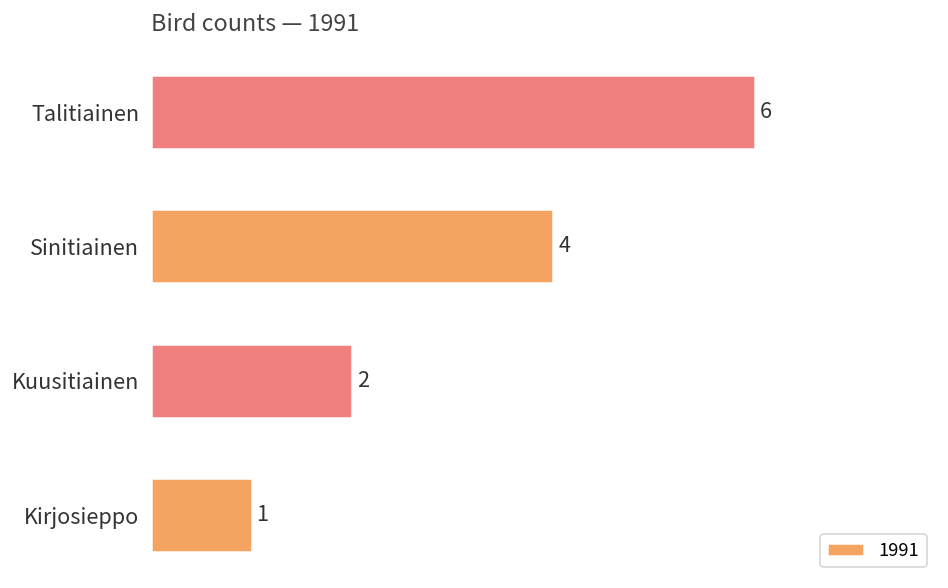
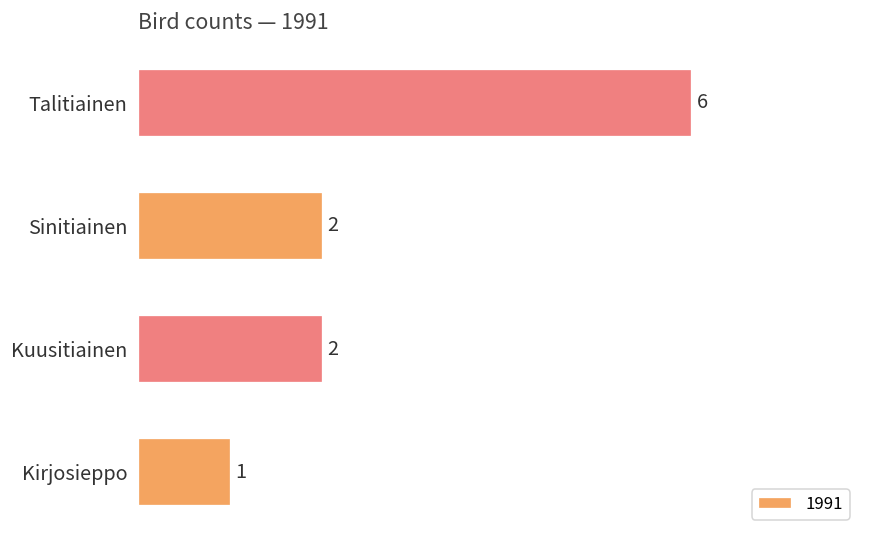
Sinitiainen: 4 -> 2
